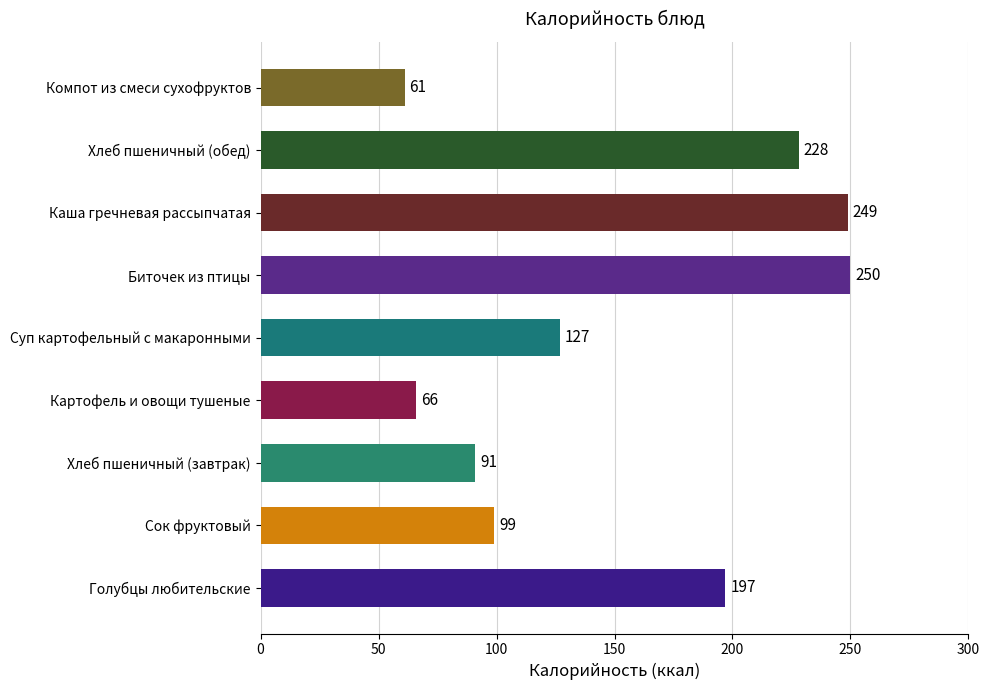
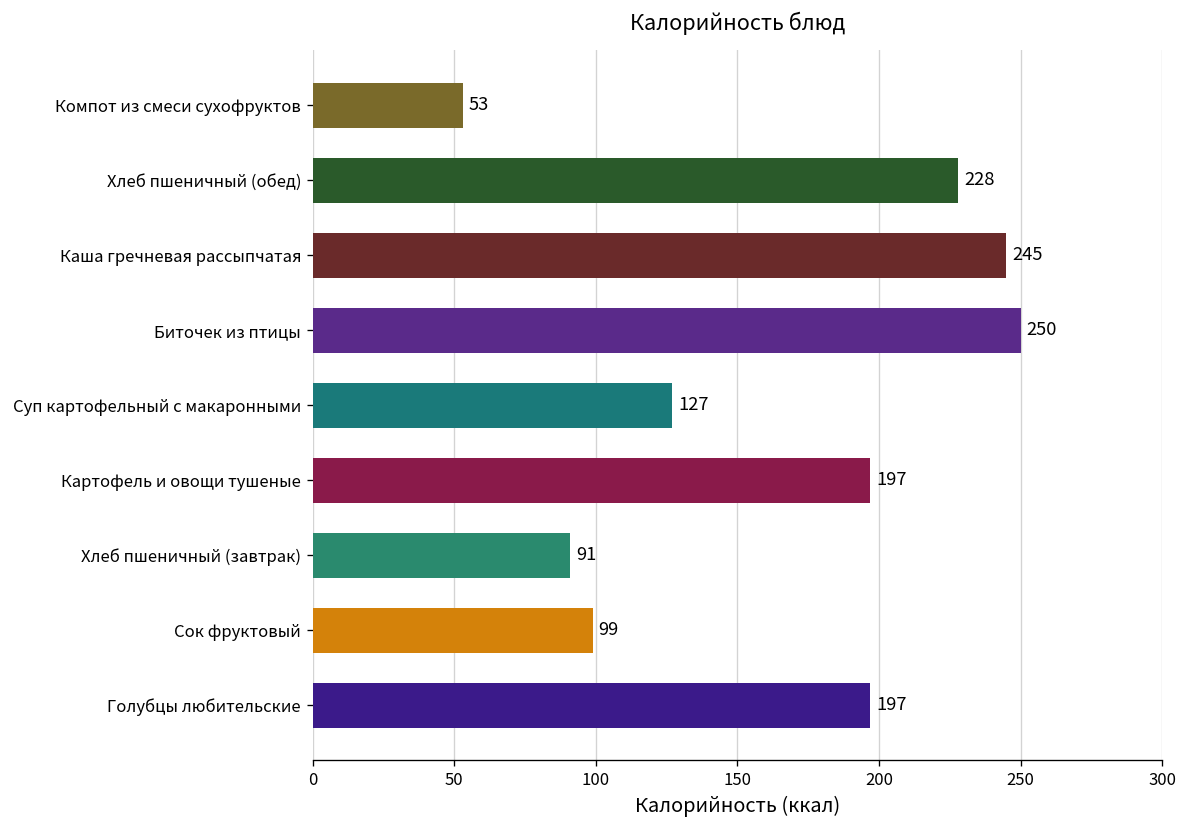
Компот из смеси сухофруктов: 61 -> 53
Каша гречневая рассыпчатая: 249 -> 245
Картофель и овощи тушеные: 66 -> 197
